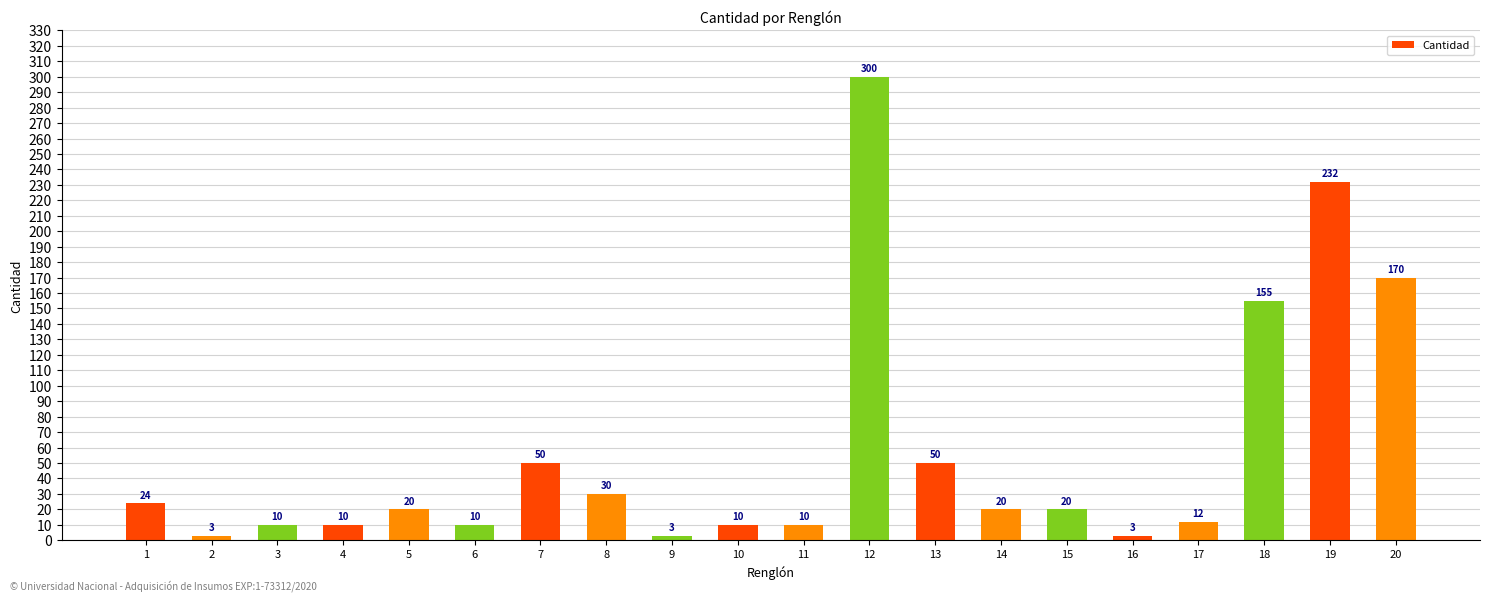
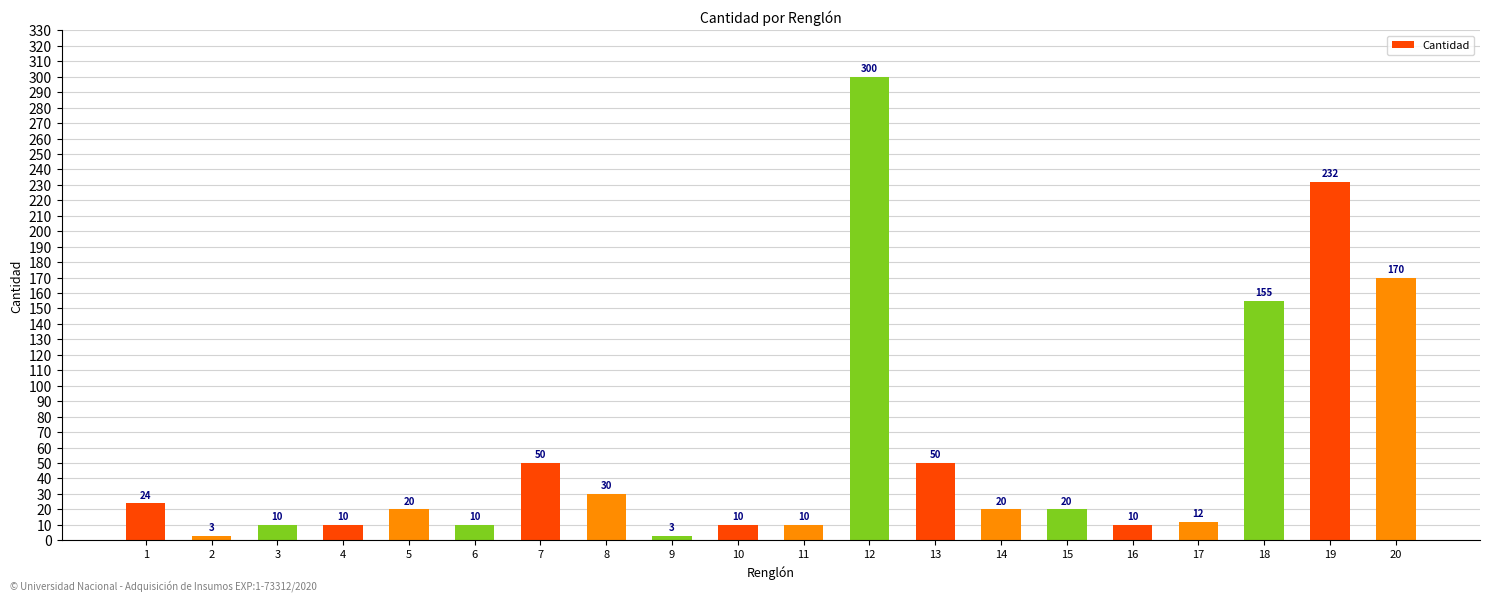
16: 3 -> 10
